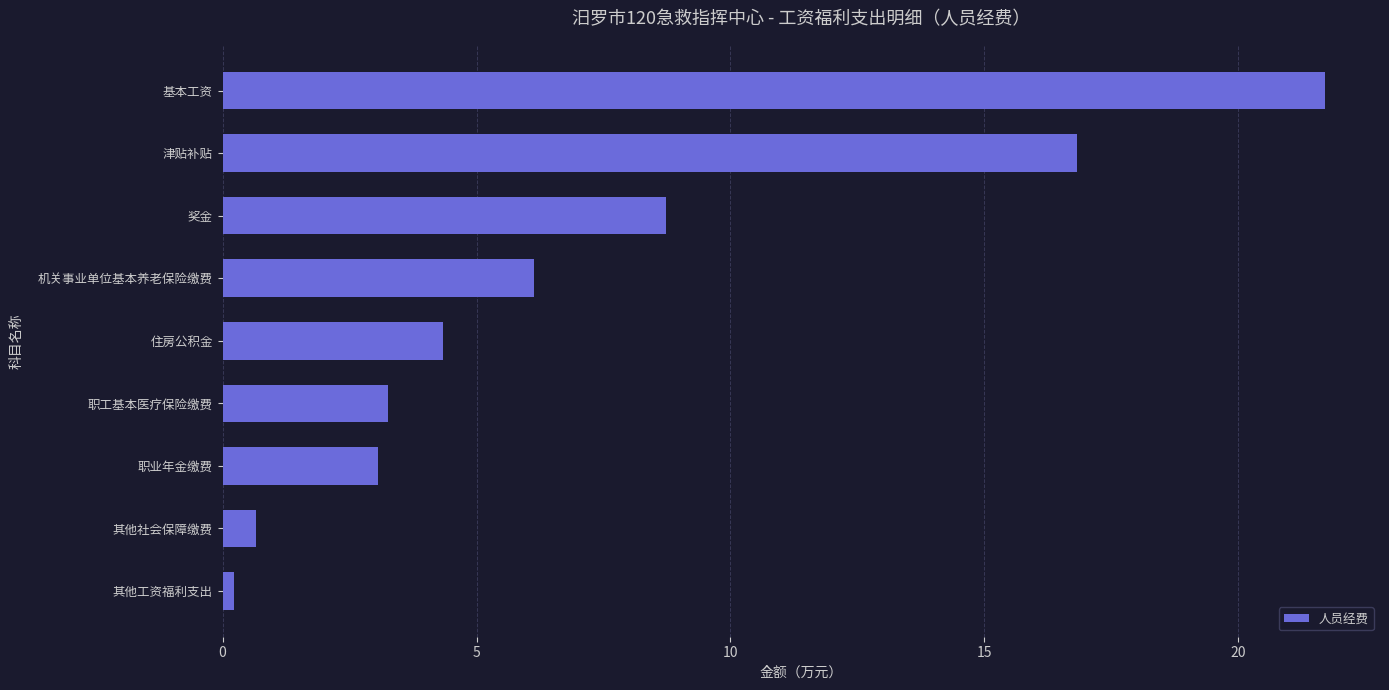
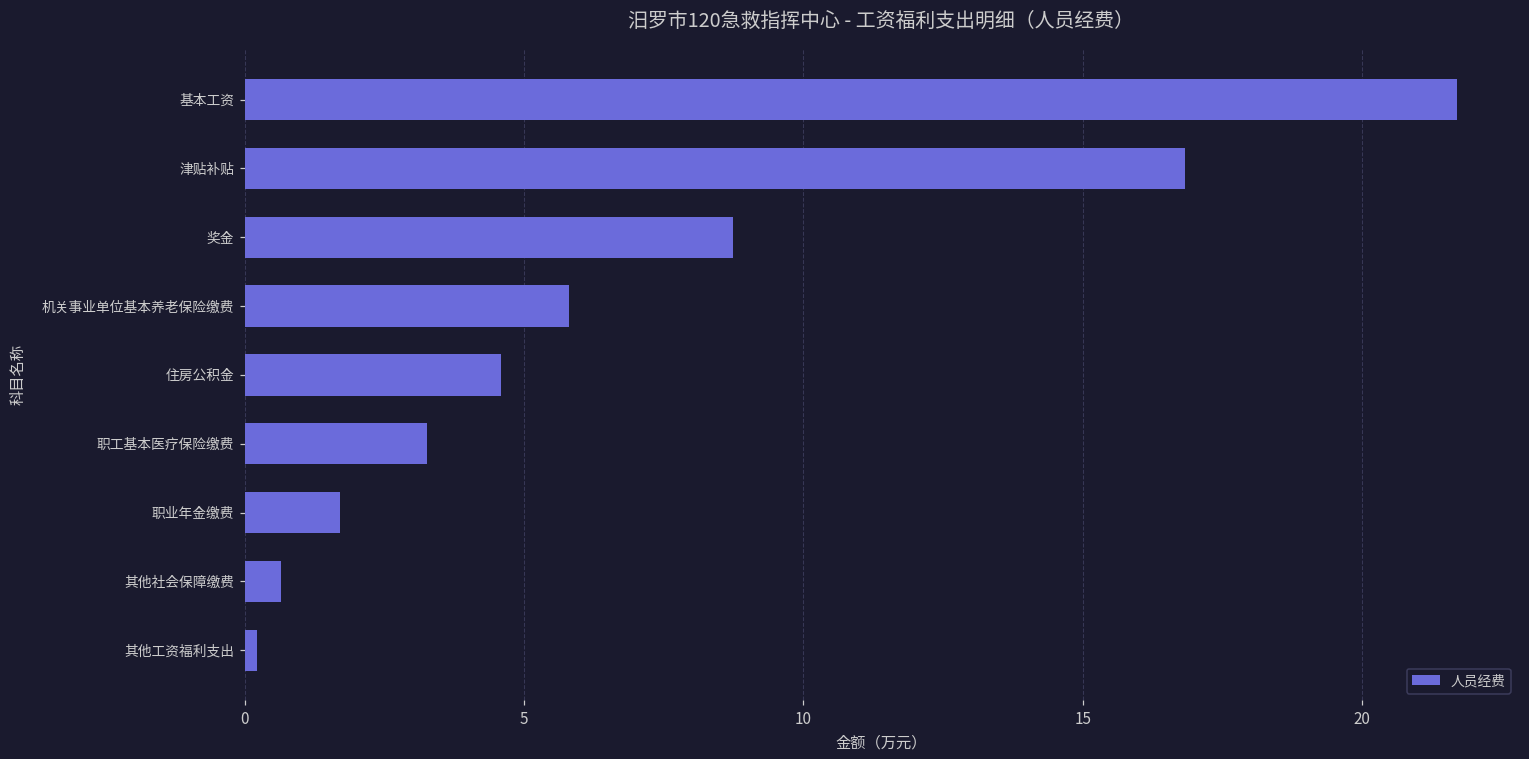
机关事业单位基本养老保险缴费: 6.1 -> 5.8
住房公积金: 4.3 -> 4.6
职业年金缴费: 3.1 -> 1.7
